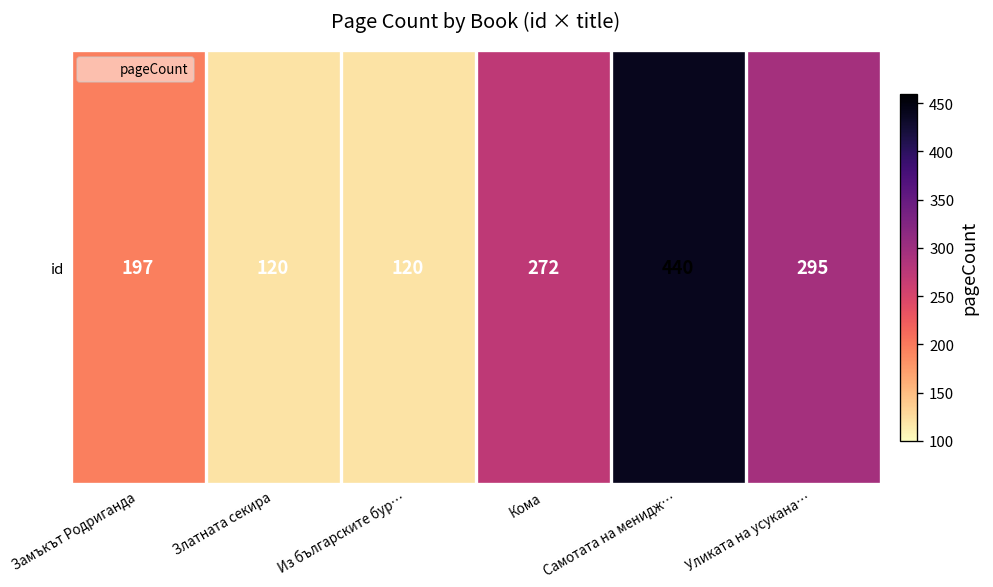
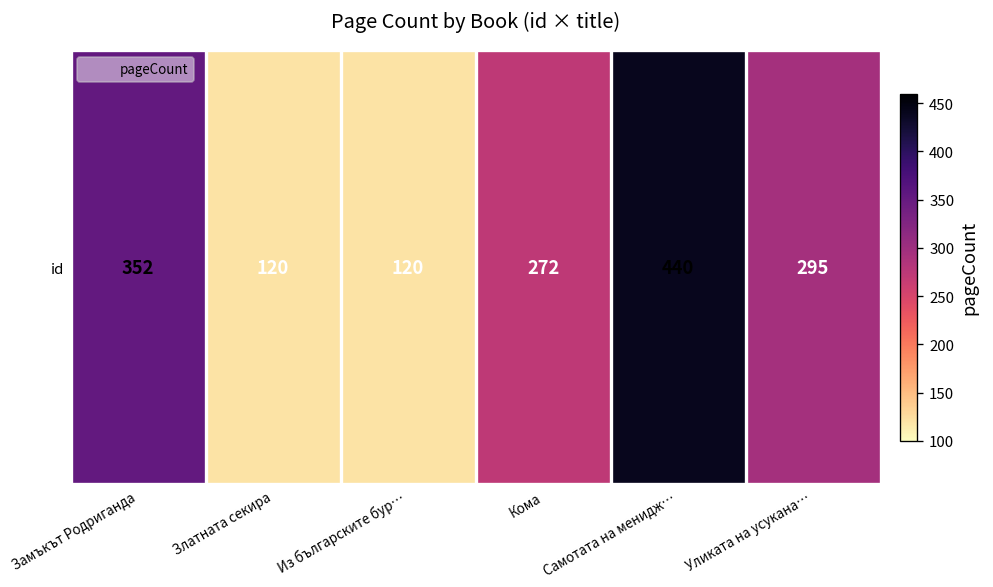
id, Замъкът Родриганда: 197 -> 352
